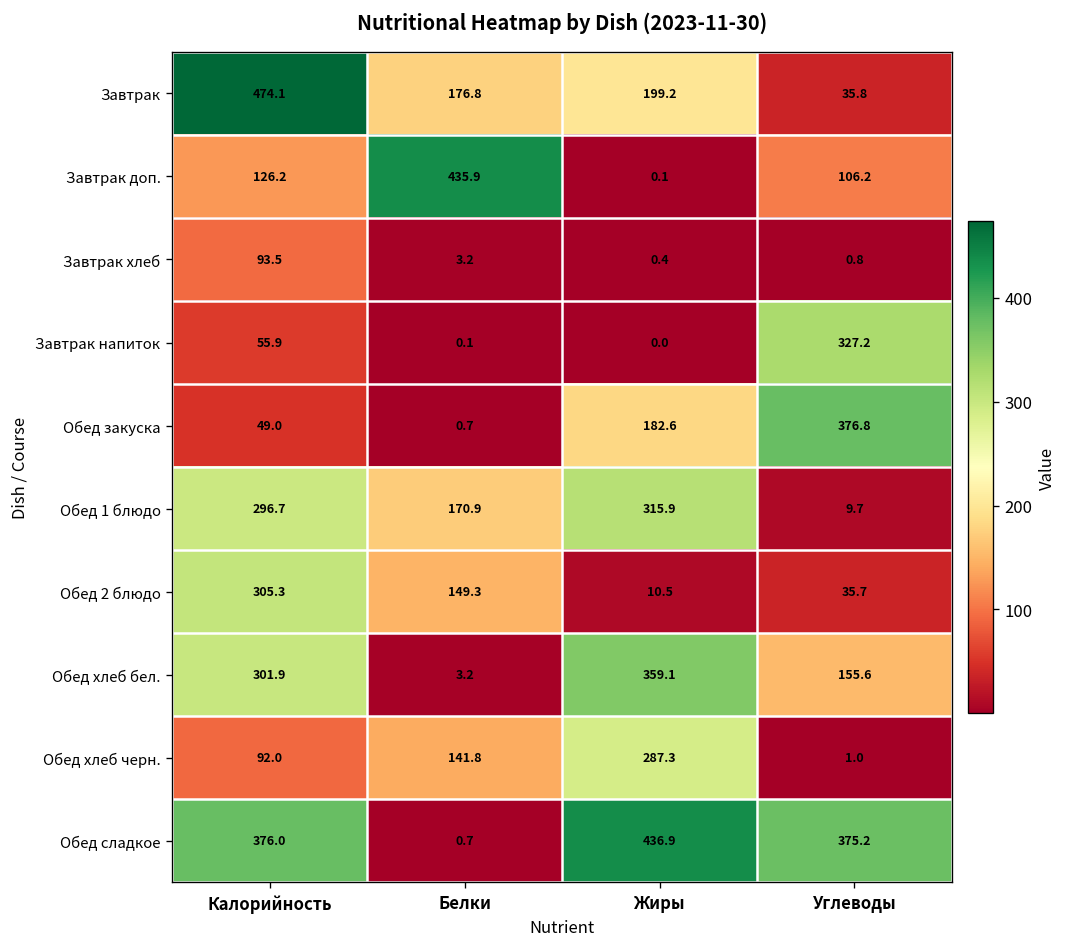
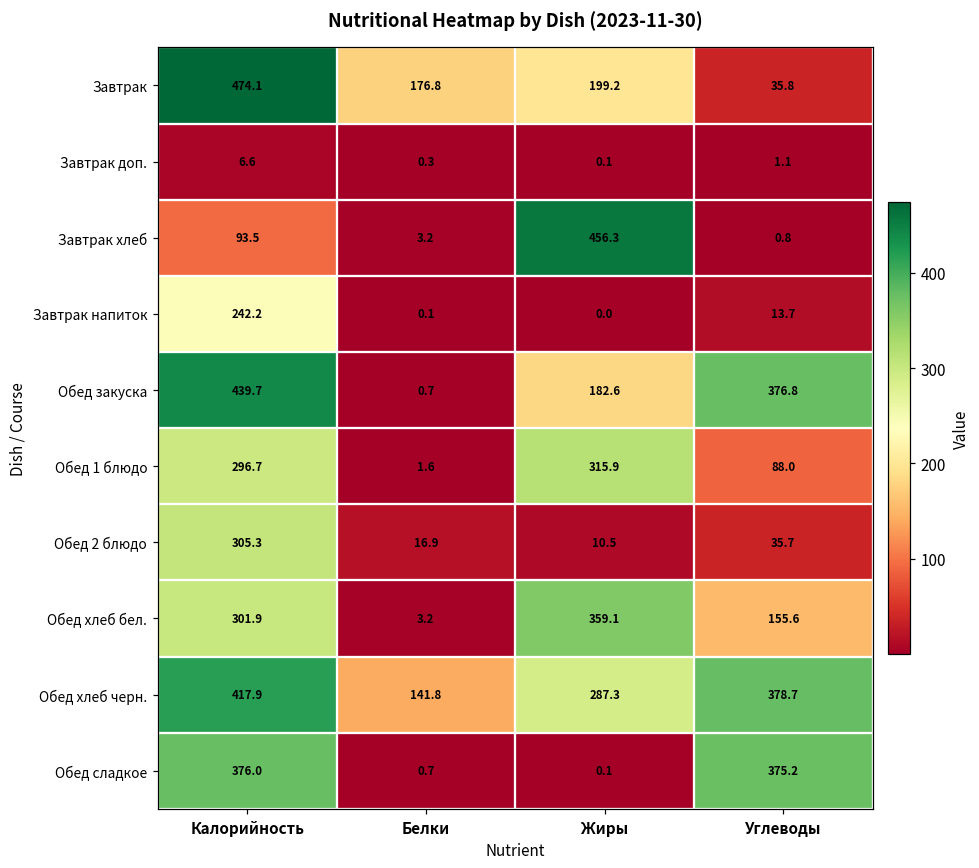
Завтрак доп., Калорийность: 126.2 -> 6.6
Завтрак доп., Белки: 435.9 -> 0.3
Завтрак доп., Углеводы: 106.2 -> 1.1
Завтрак хлеб, Жиры: 0.4 -> 456.3
Завтрак напиток, Калорийность: 55.9 -> 242.2
Завтрак напиток, Углеводы: 327.2 -> 13.7
Обед закуска, Калорийность: 49.0 -> 439.7
Обед 1 блюдо, Белки: 170.9 -> 1.6
Обед 1 блюдо, Углеводы: 9.7 -> 88.0
Обед 2 блюдо, Белки: 149.3 -> 16.9
Обед хлеб черн., Калорийность: 92.0 -> 417.9
Обед хлеб черн., Углеводы: 1.0 -> 378.7
Обед сладкое, Жиры: 436.9 -> 0.1
